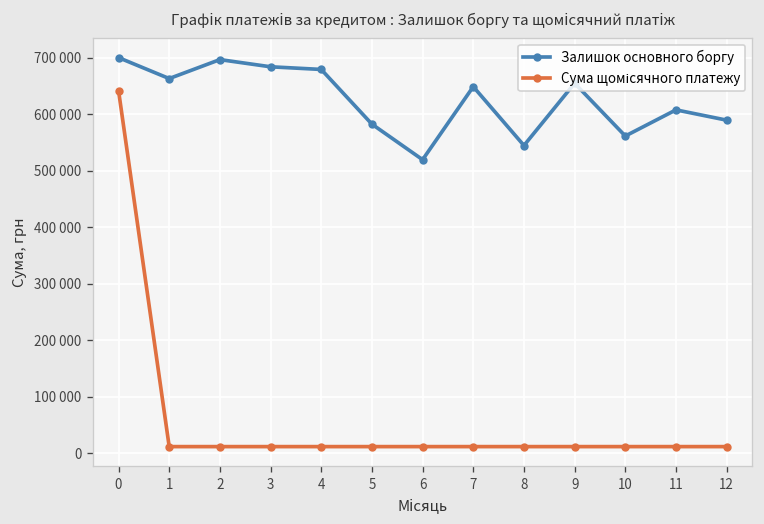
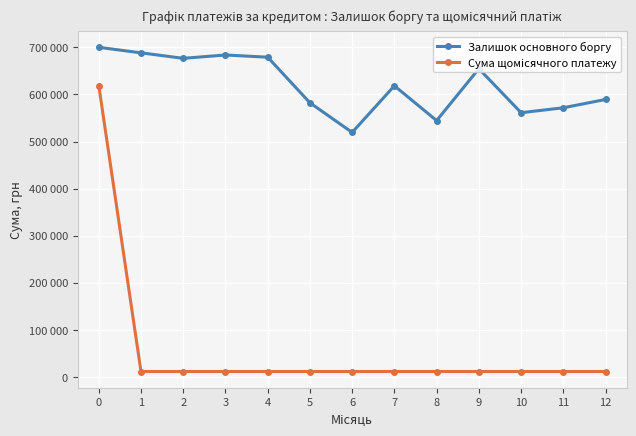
Сума щомісячного платежу, 0: 640000 -> 620000
Залишок основного боргу, 1: 660000 -> 690000
Залишок основного боргу, 2: 700000 -> 680000
Залишок основного боргу, 7: 650000 -> 620000
Залишок основного боргу, 11: 610000 -> 570000
